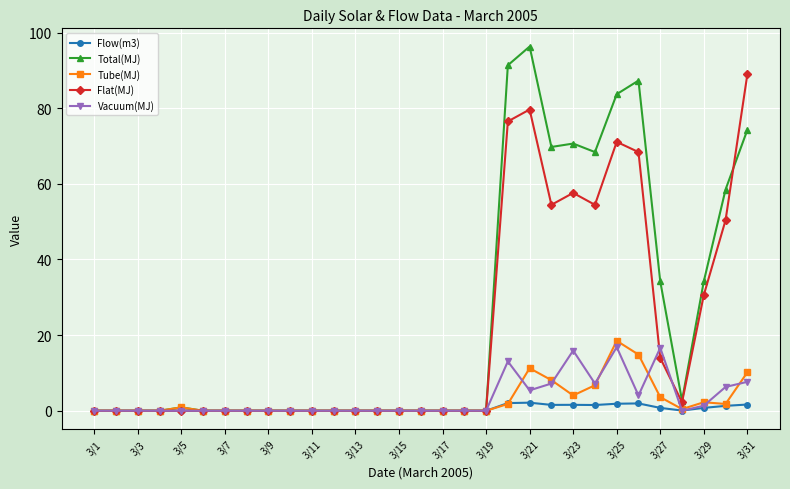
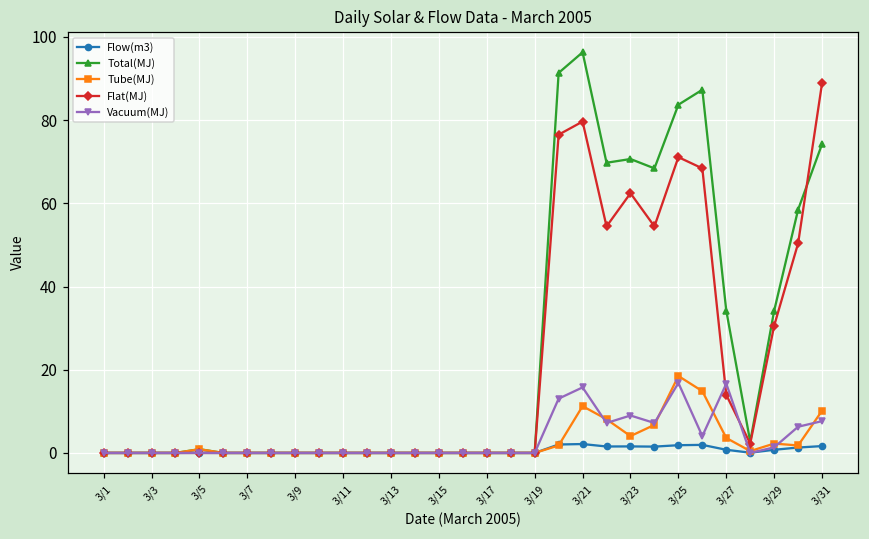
Vacuum(MJ), 3/21: 5 -> 16
Flat(MJ), 3/23: 58 -> 62
Vacuum(MJ), 3/23: 16 -> 9
